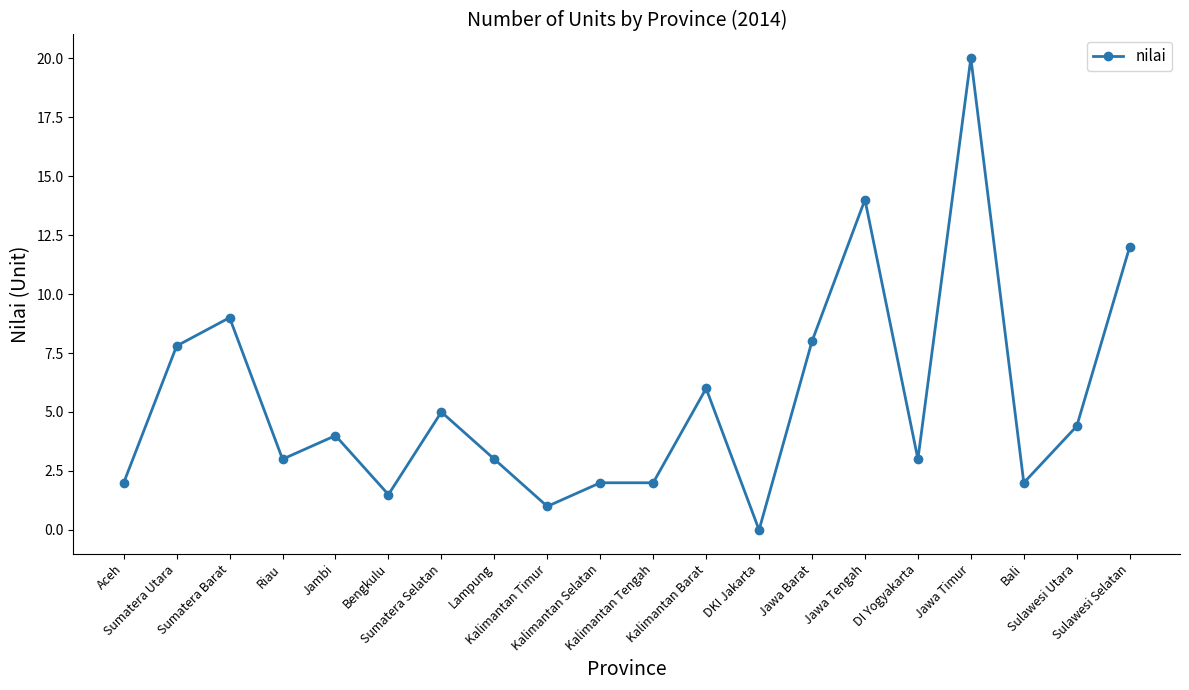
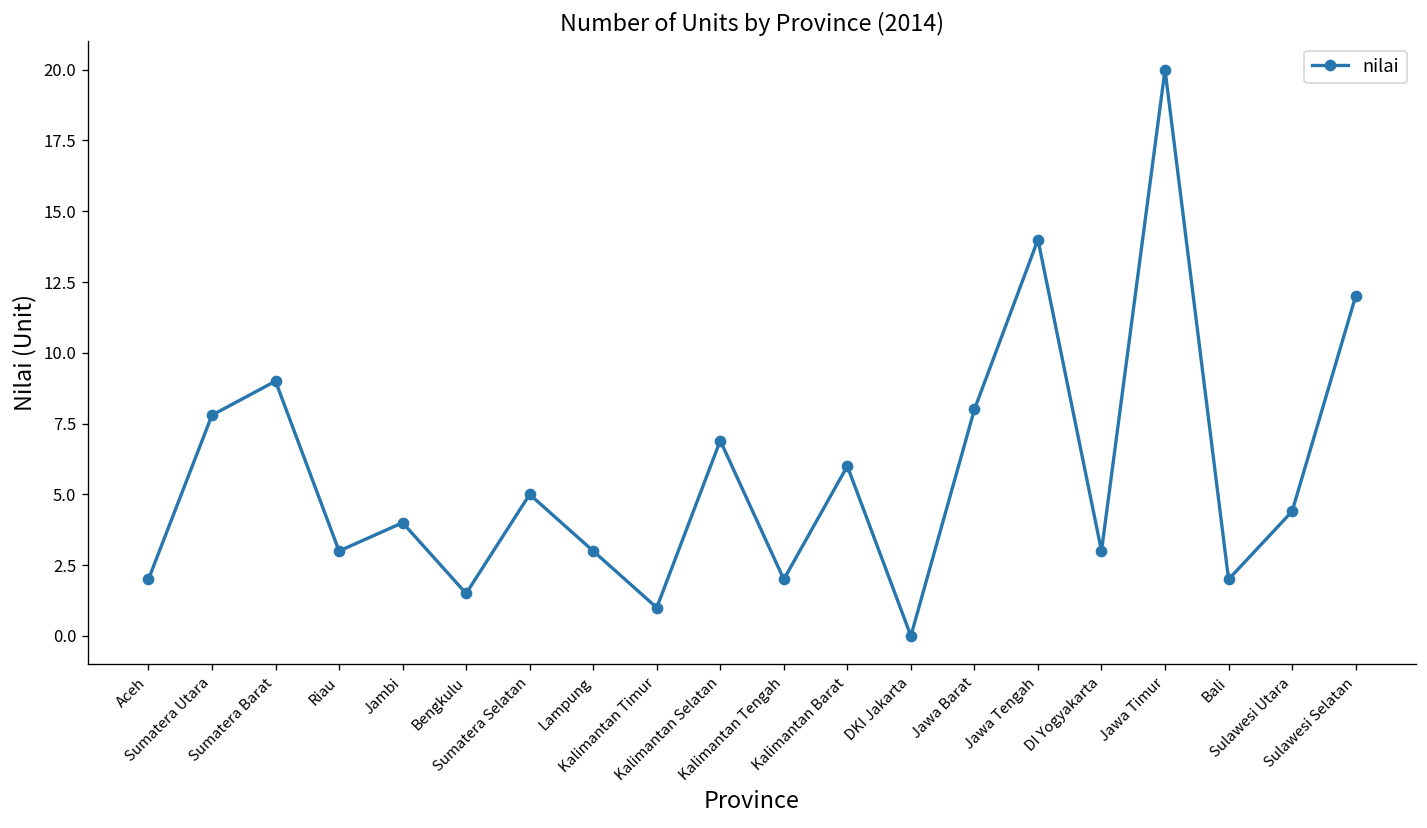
Kalimantan Selatan: 2.0 -> 6.9
